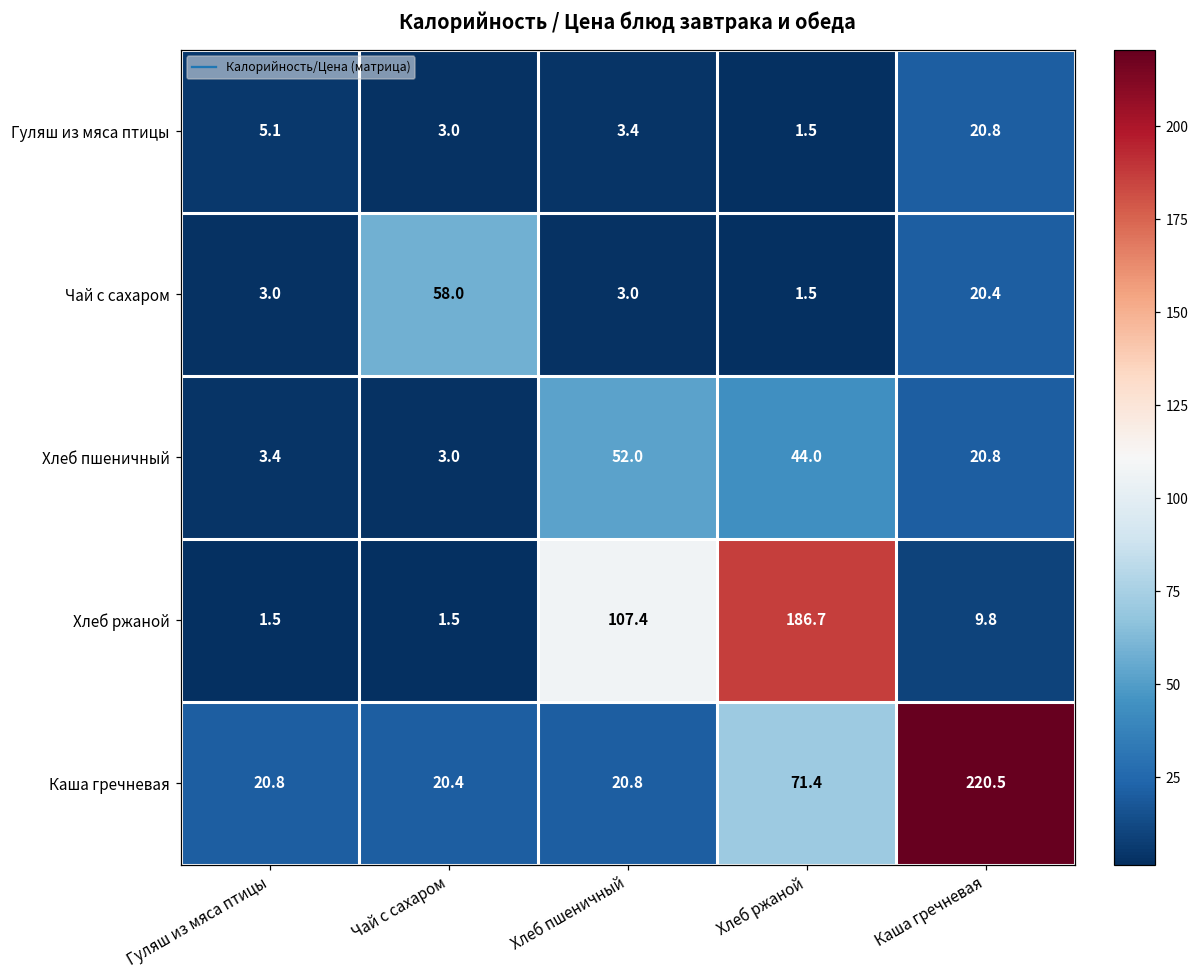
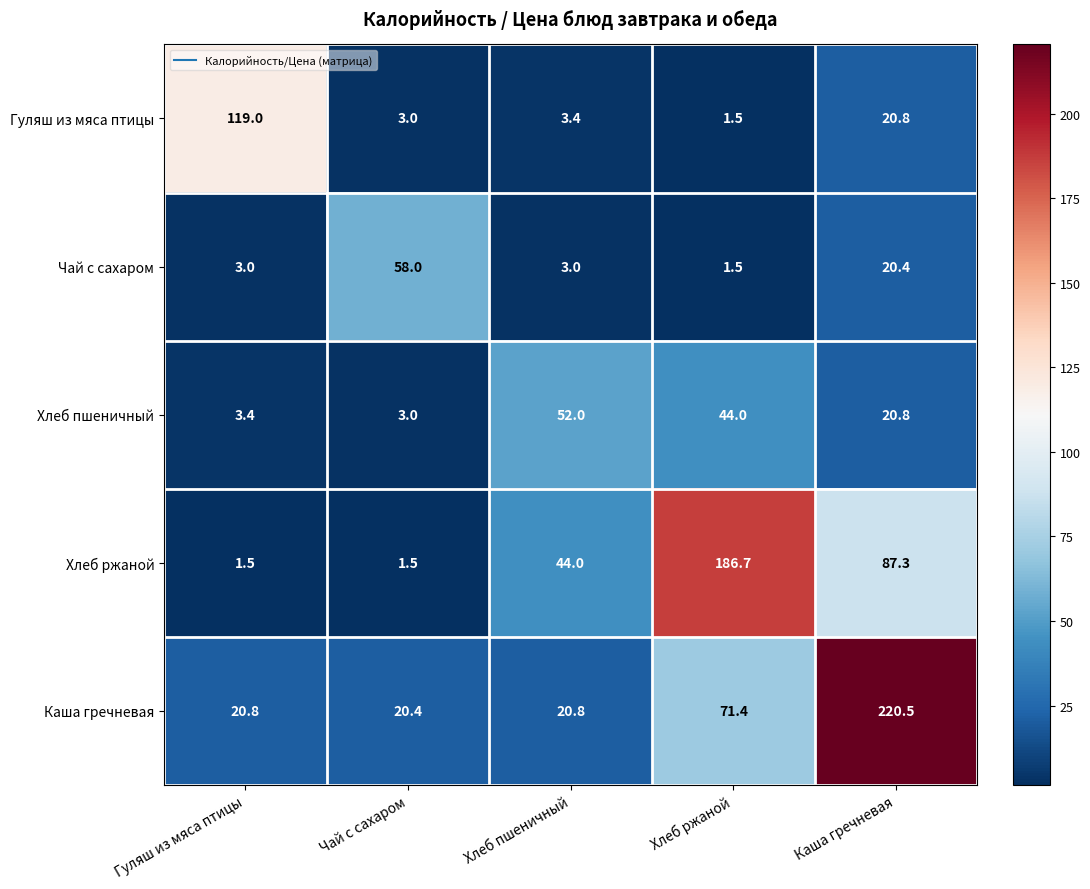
Гуляш из мяса птицы, Гуляш из мяса птицы: 5.1 -> 119.0
Хлеб ржаной, Хлеб пшеничный: 107.4 -> 44.0
Хлеб ржаной, Каша гречневая: 9.8 -> 87.3
